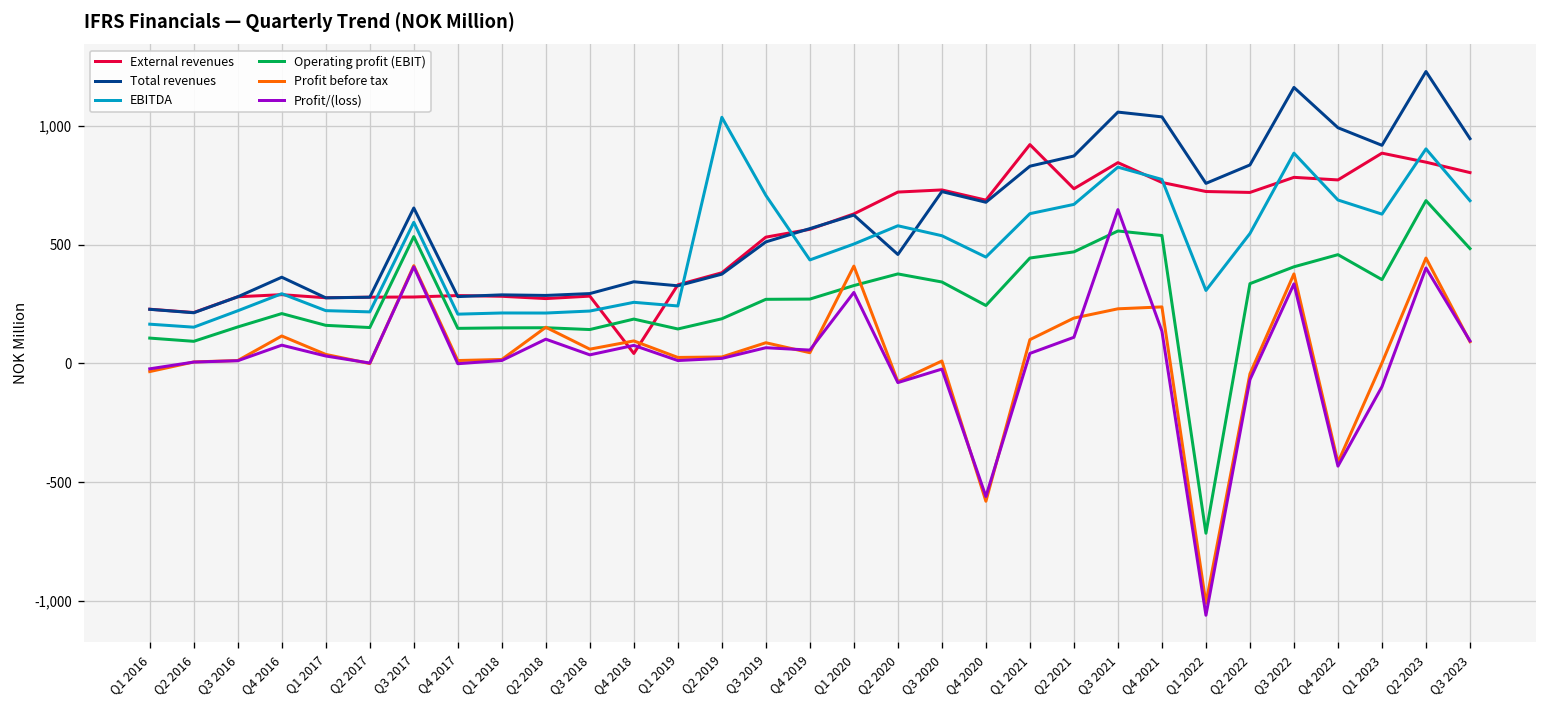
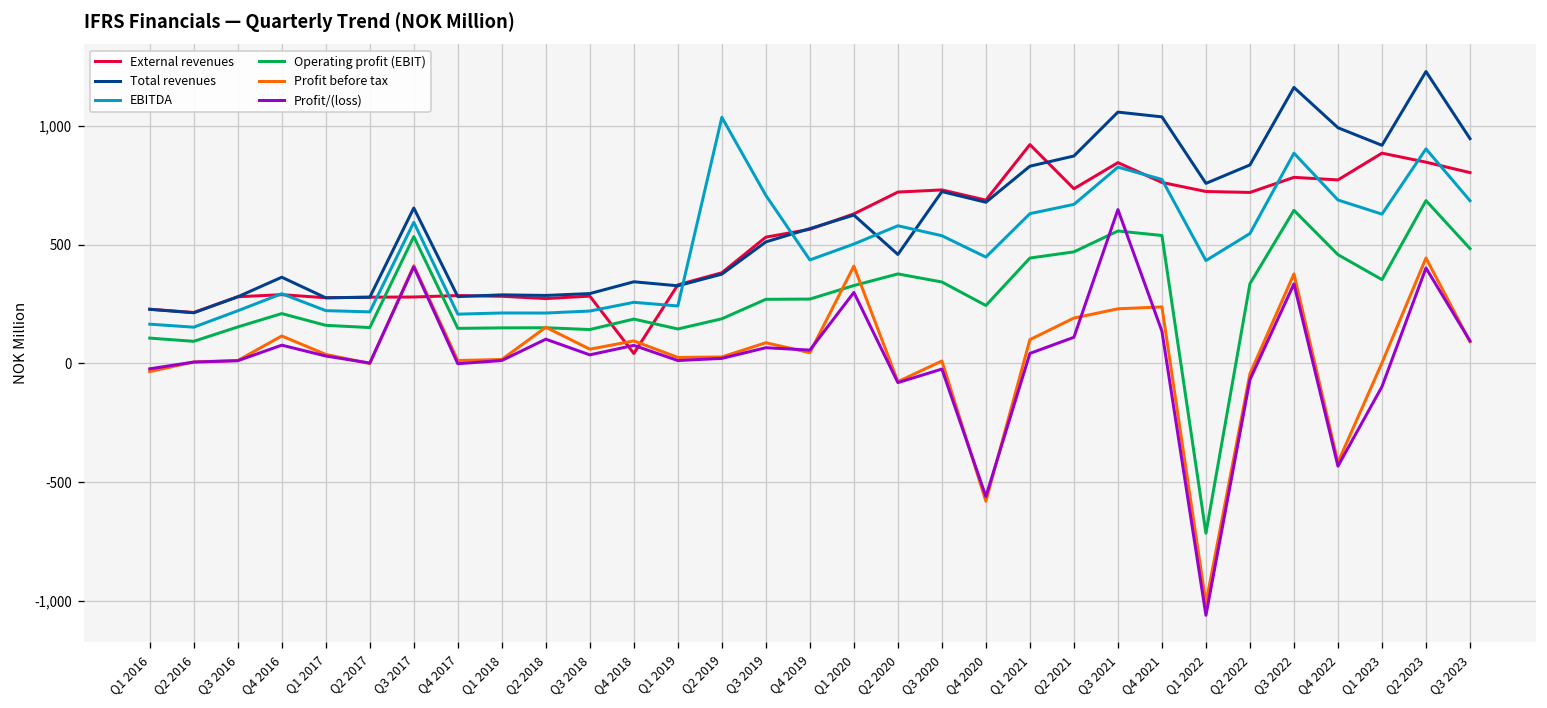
EBITDA, Q1 2022: 310 -> 430
Operating profit (EBIT), Q3 2022: 410 -> 650
